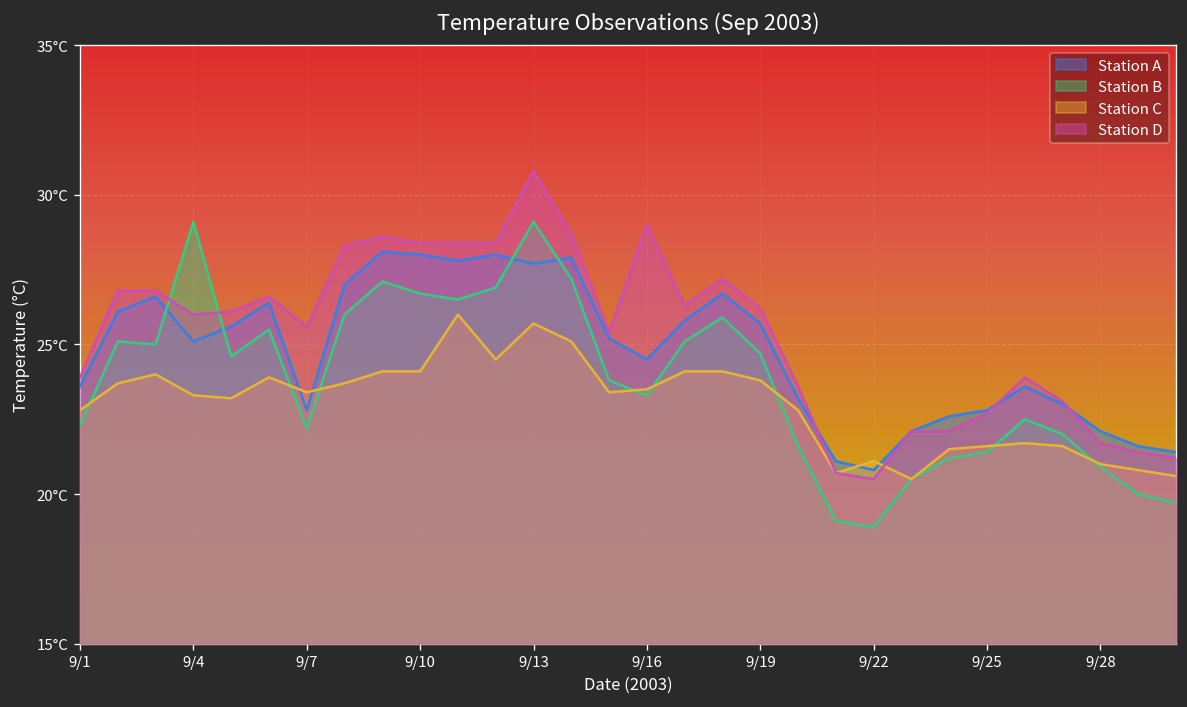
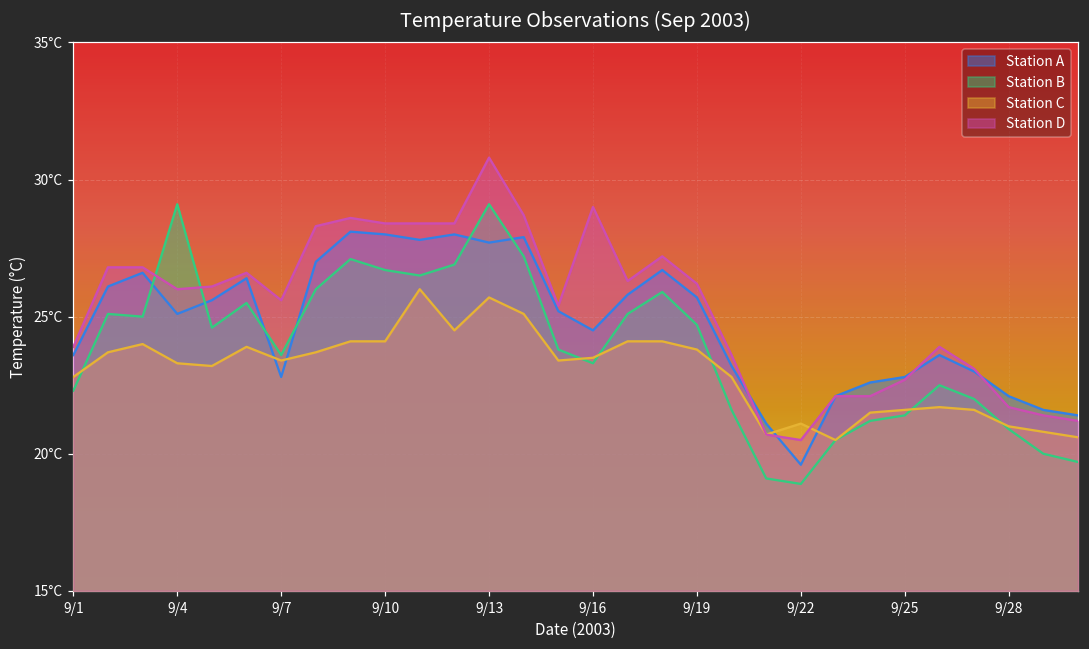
Station B, 9/7: 22.2°C -> 23.6°C
Station A, 9/22: 20.8°C -> 19.6°C
